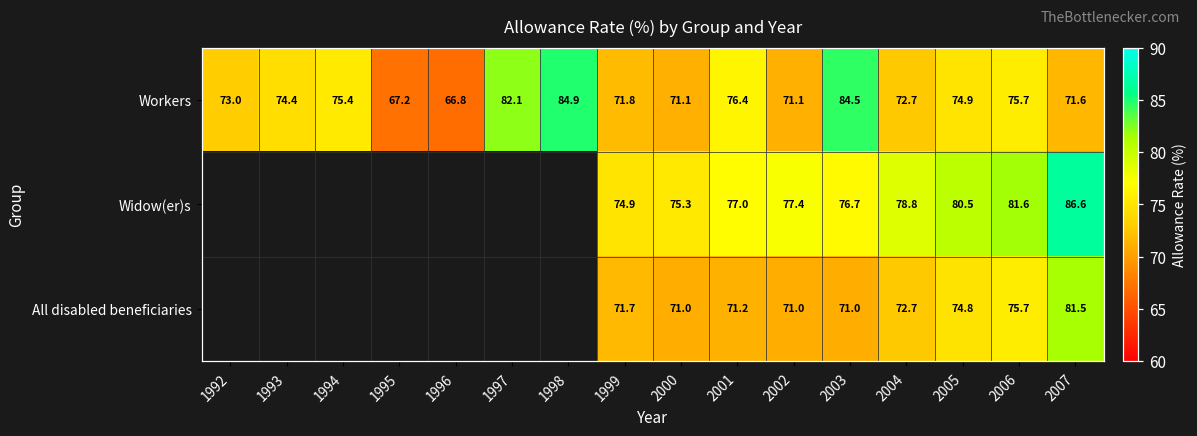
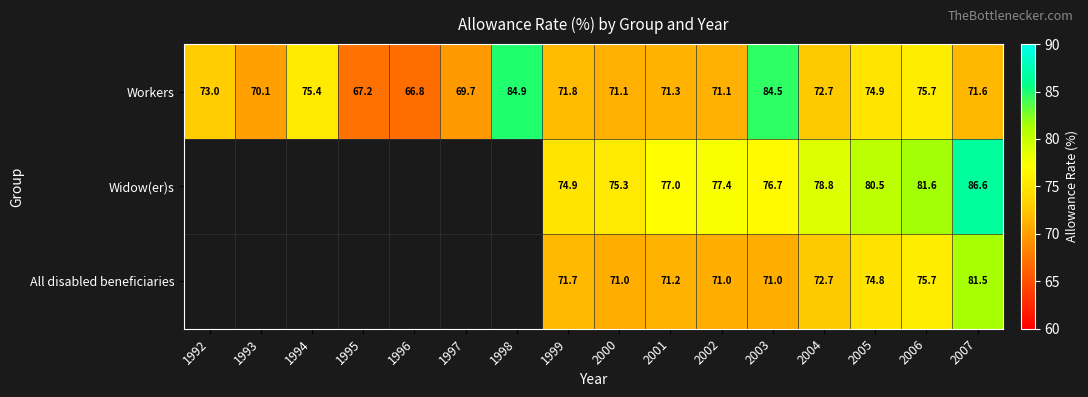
Workers, 1993: 74.4 -> 70.1
Workers, 1997: 82.1 -> 69.7
Workers, 2001: 76.4 -> 71.3
